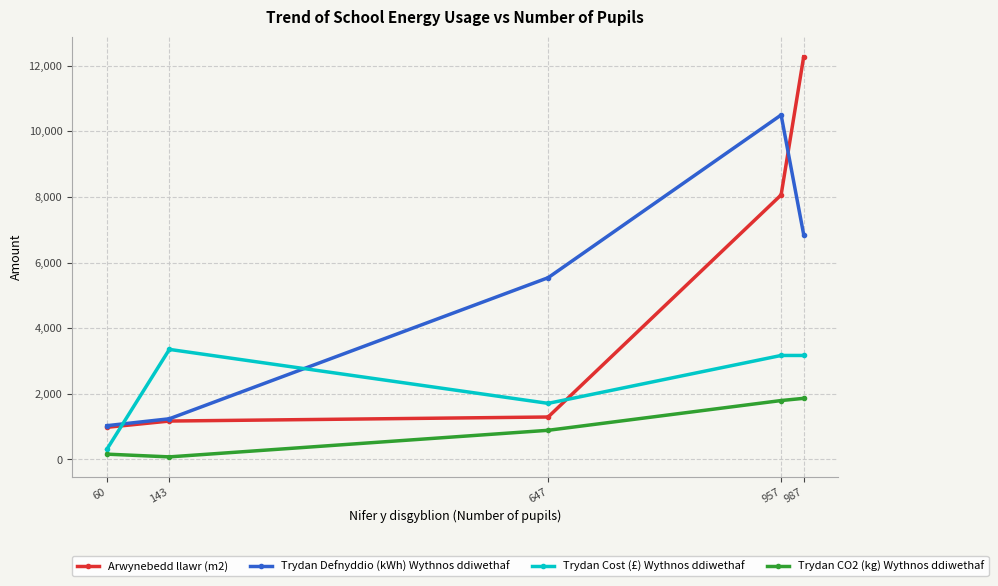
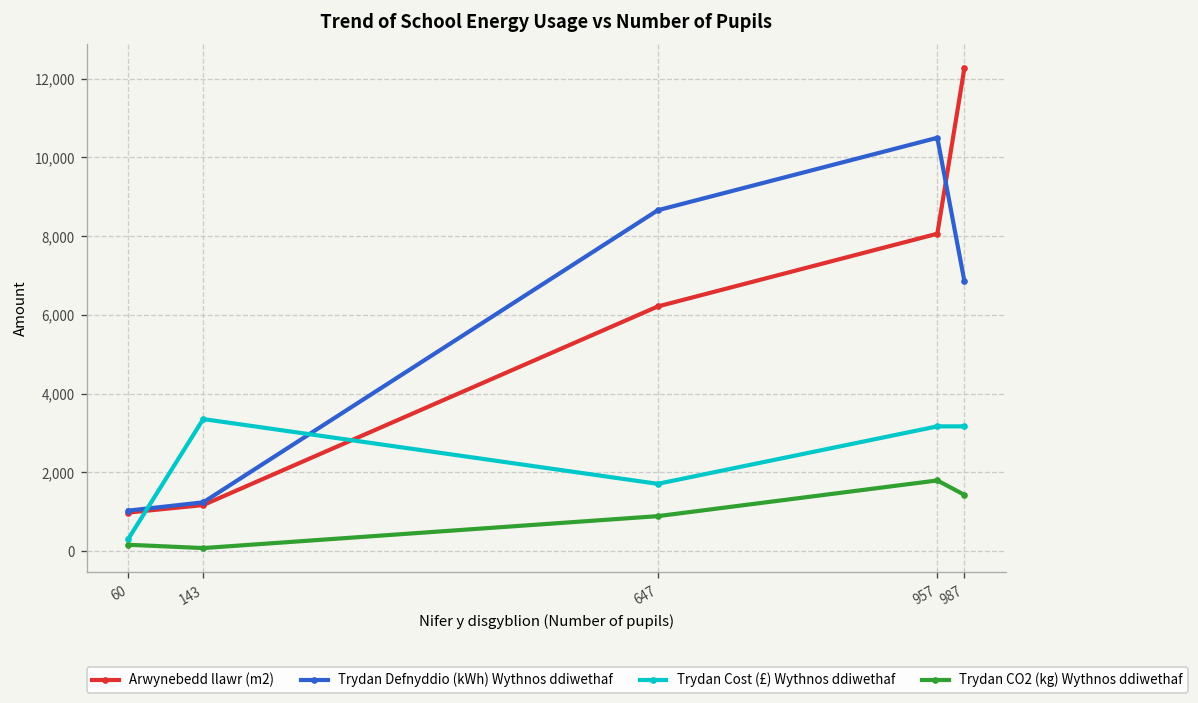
Arwynebedd llawr (m2), 647: 1,300 -> 6,200
Trydan Defnyddio (kWh) Wythnos ddiwethaf, 647: 5,500 -> 8,700
Trydan CO2 (kg) Wythnos ddiwethaf, 987: 1,900 -> 1,400
